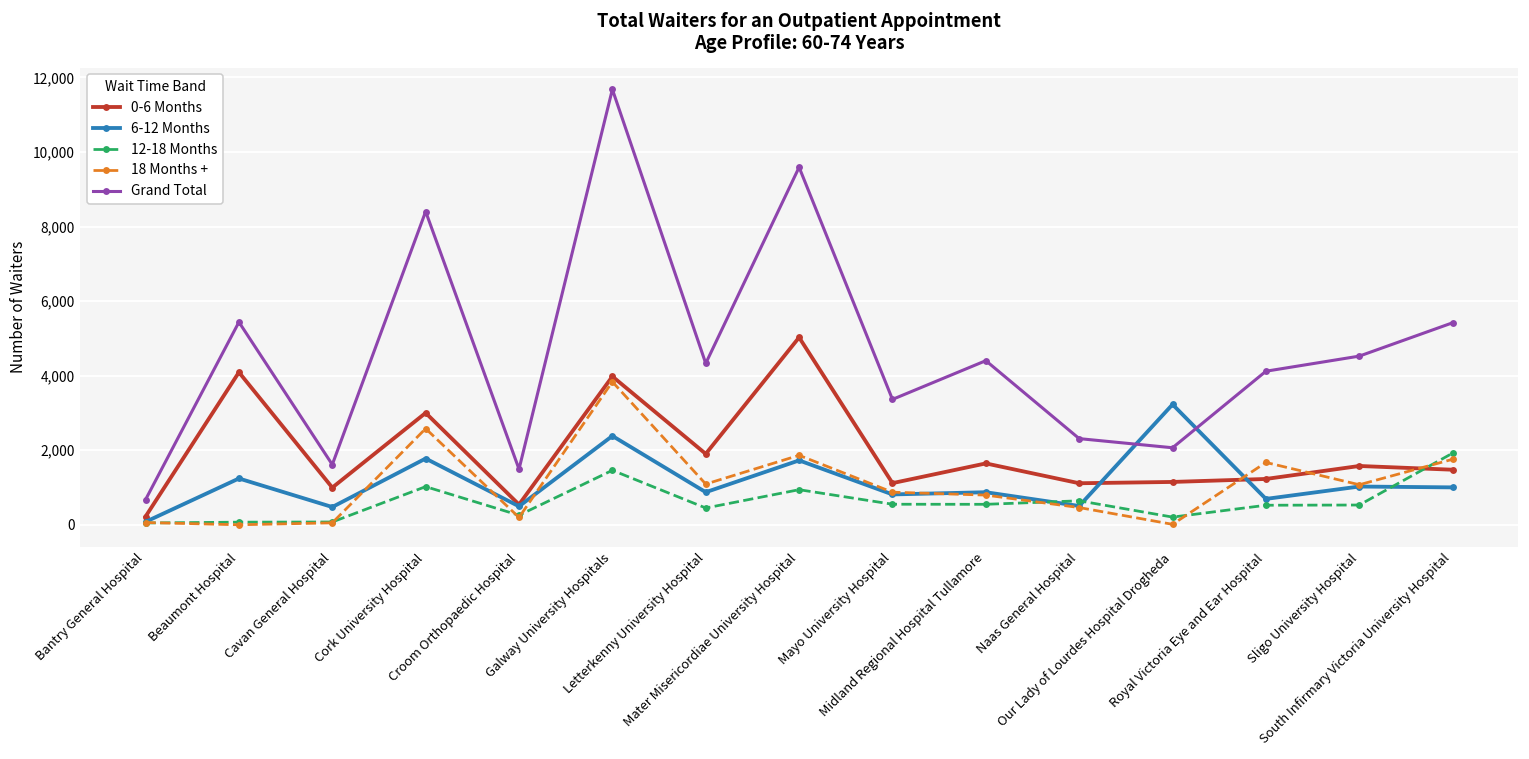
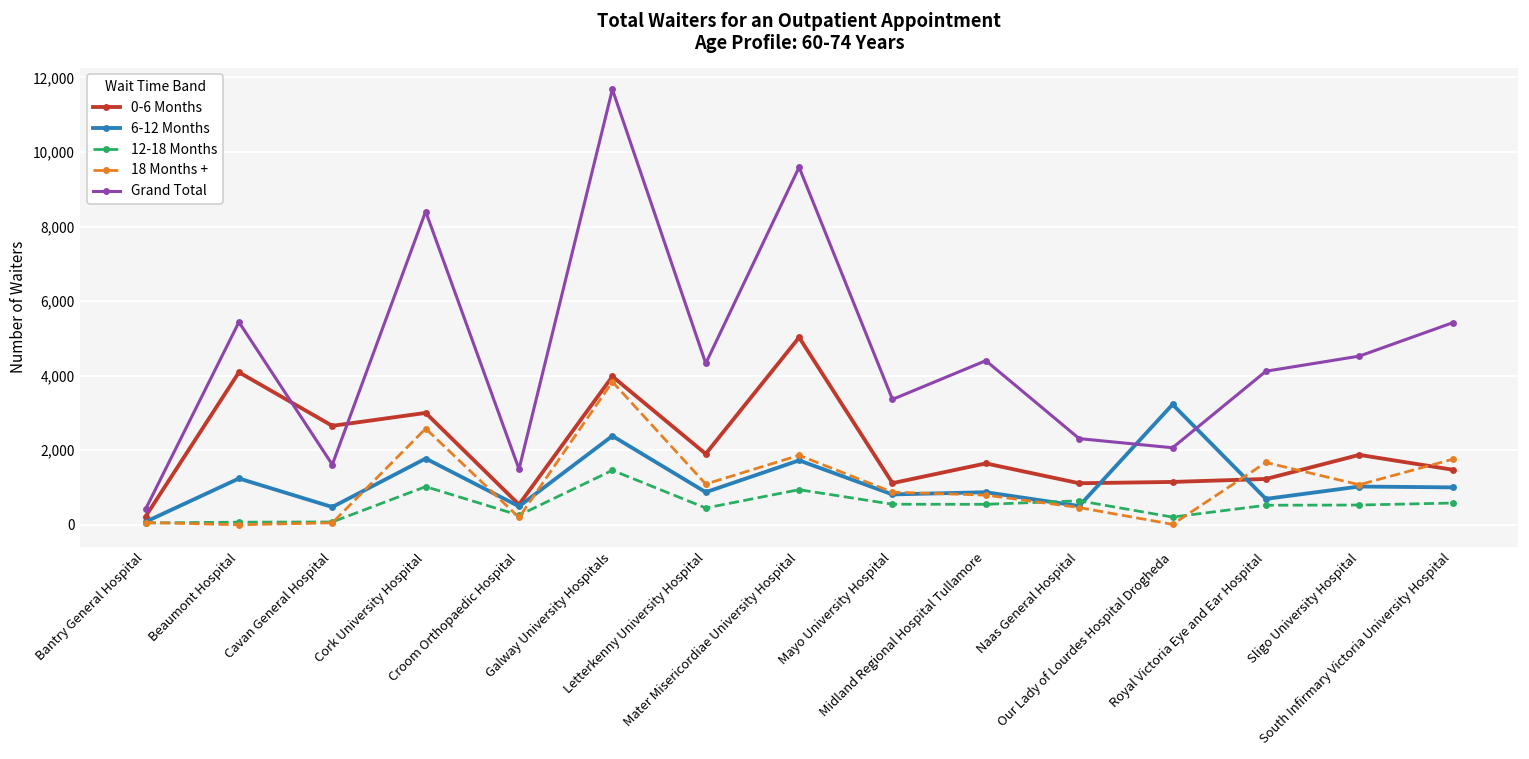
Grand Total, Bantry General Hospital: 700 -> 400
0-6 Months, Cavan General Hospital: 1,000 -> 2,700
0-6 Months, Sligo University Hospital: 1,600 -> 1,900
12-18 Months, South Infirmary Victoria University Hospital: 1,900 -> 600
